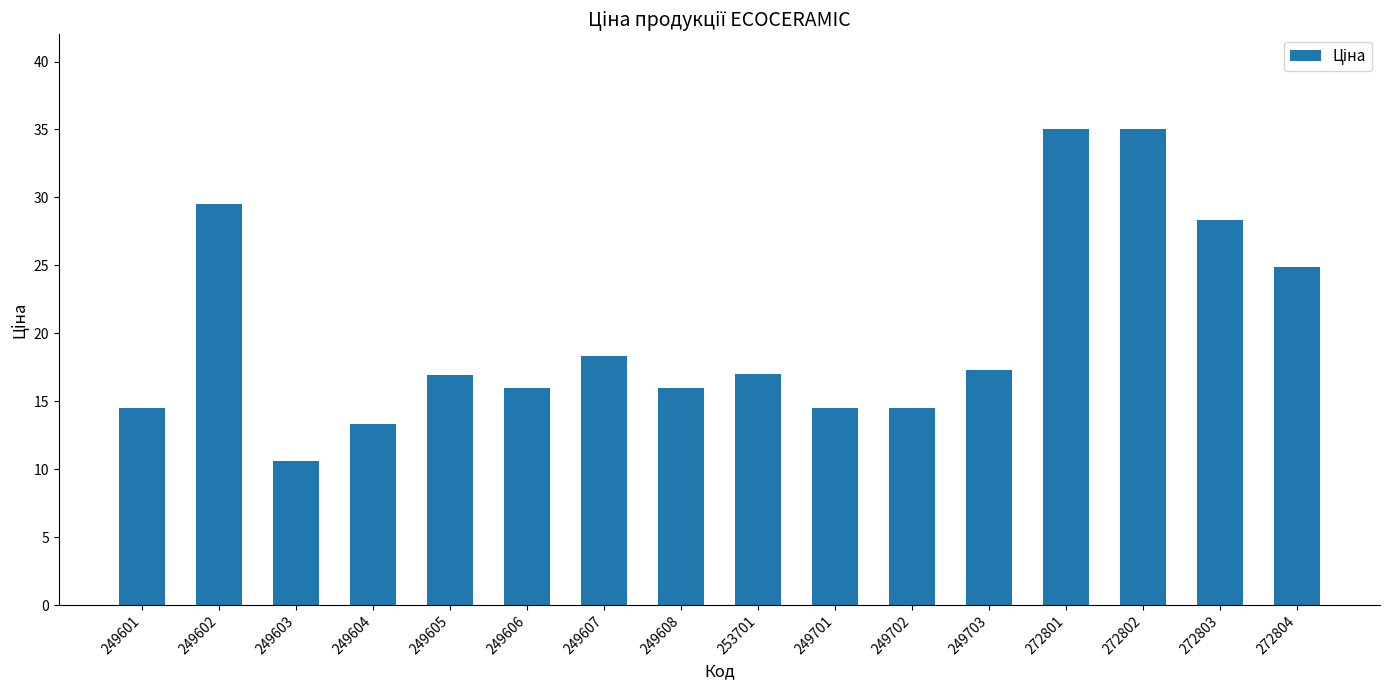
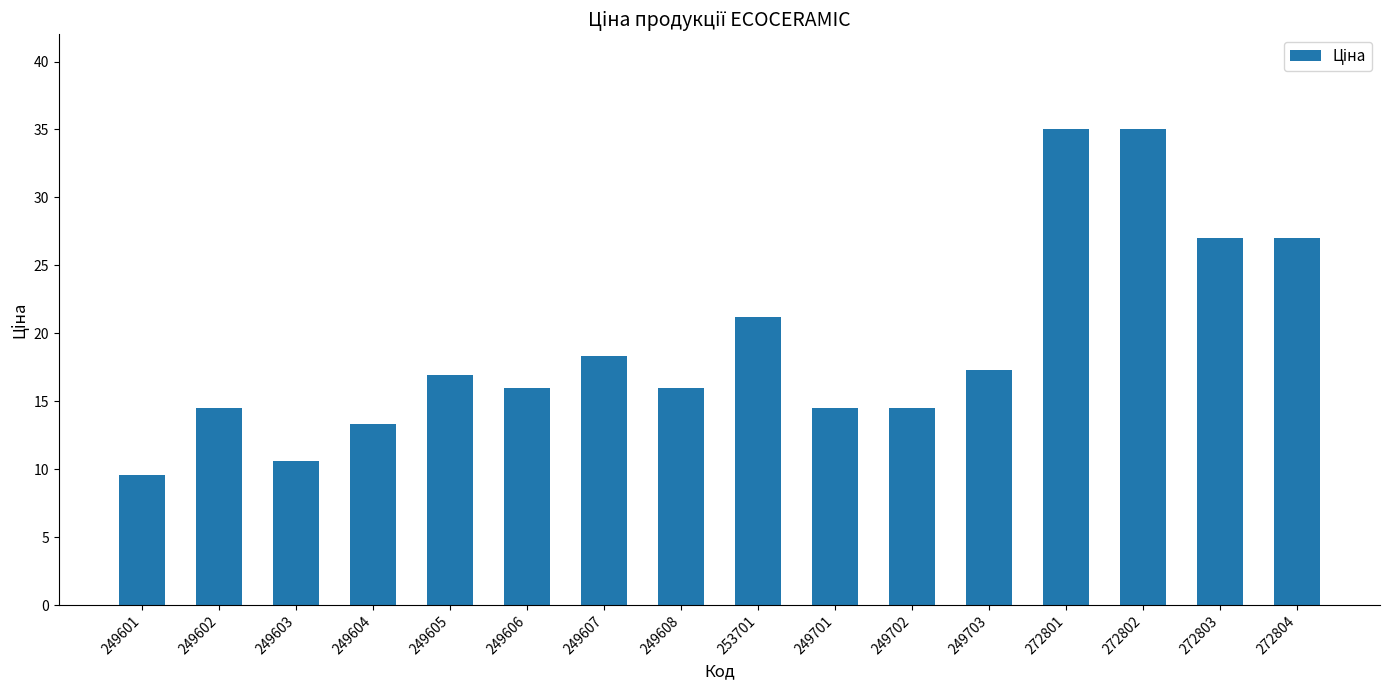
249601: 14.5 -> 9.6
249602: 29.5 -> 14.5
253701: 17.0 -> 21.2
272803: 28.3 -> 27.0
272804: 24.9 -> 27.0
